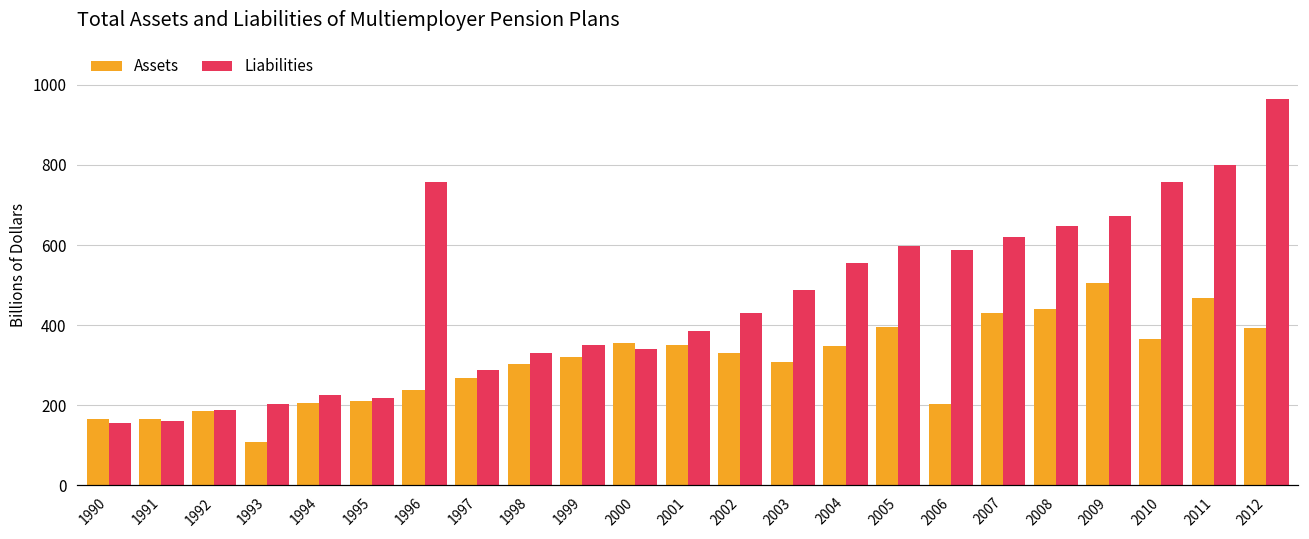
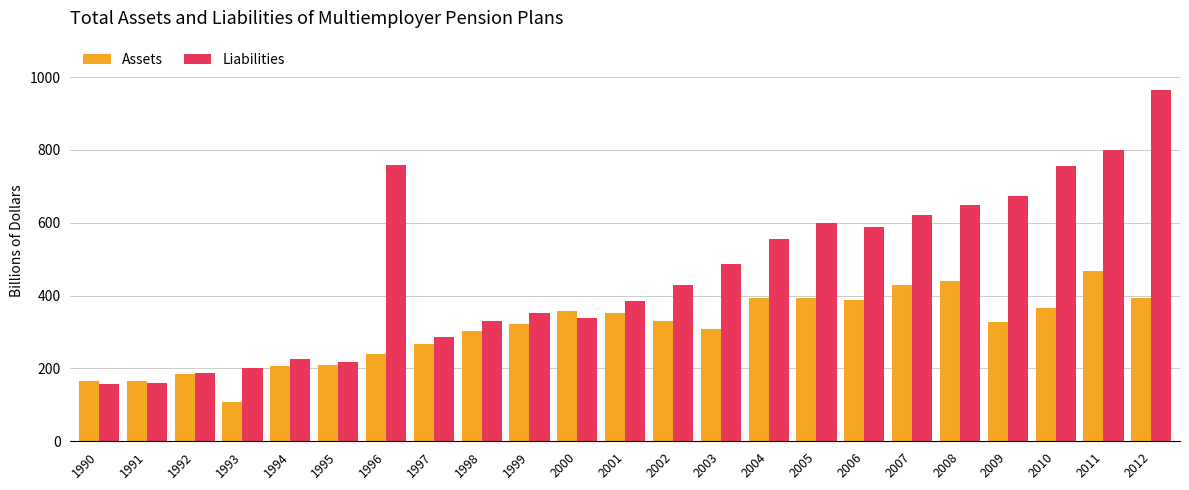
Assets, 2004: 350 -> 390
Assets, 2006: 200 -> 390
Assets, 2009: 500 -> 330
